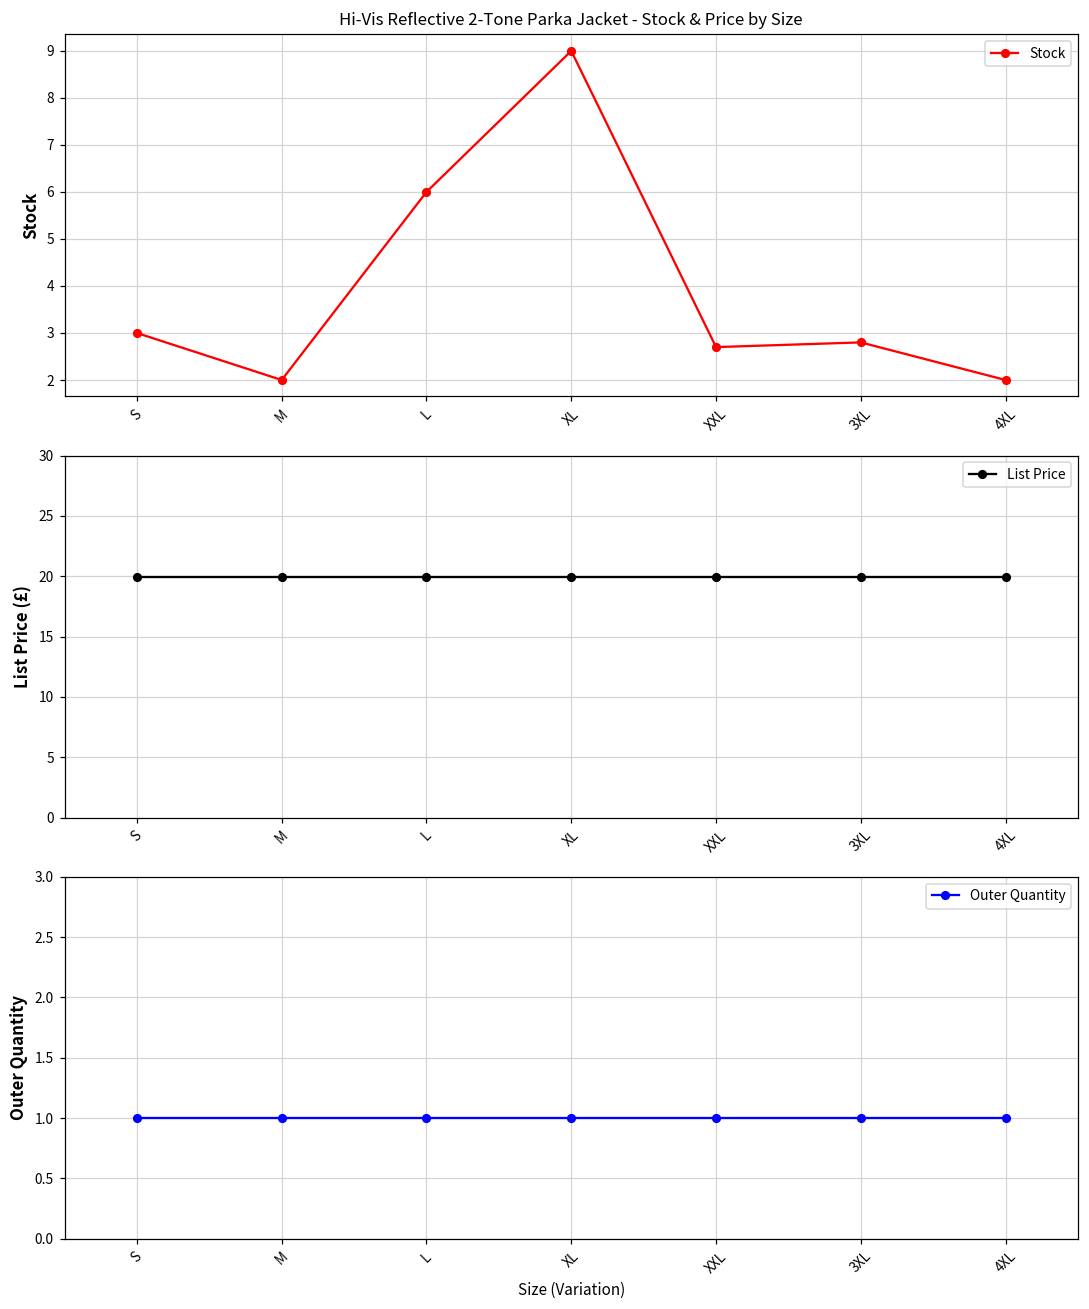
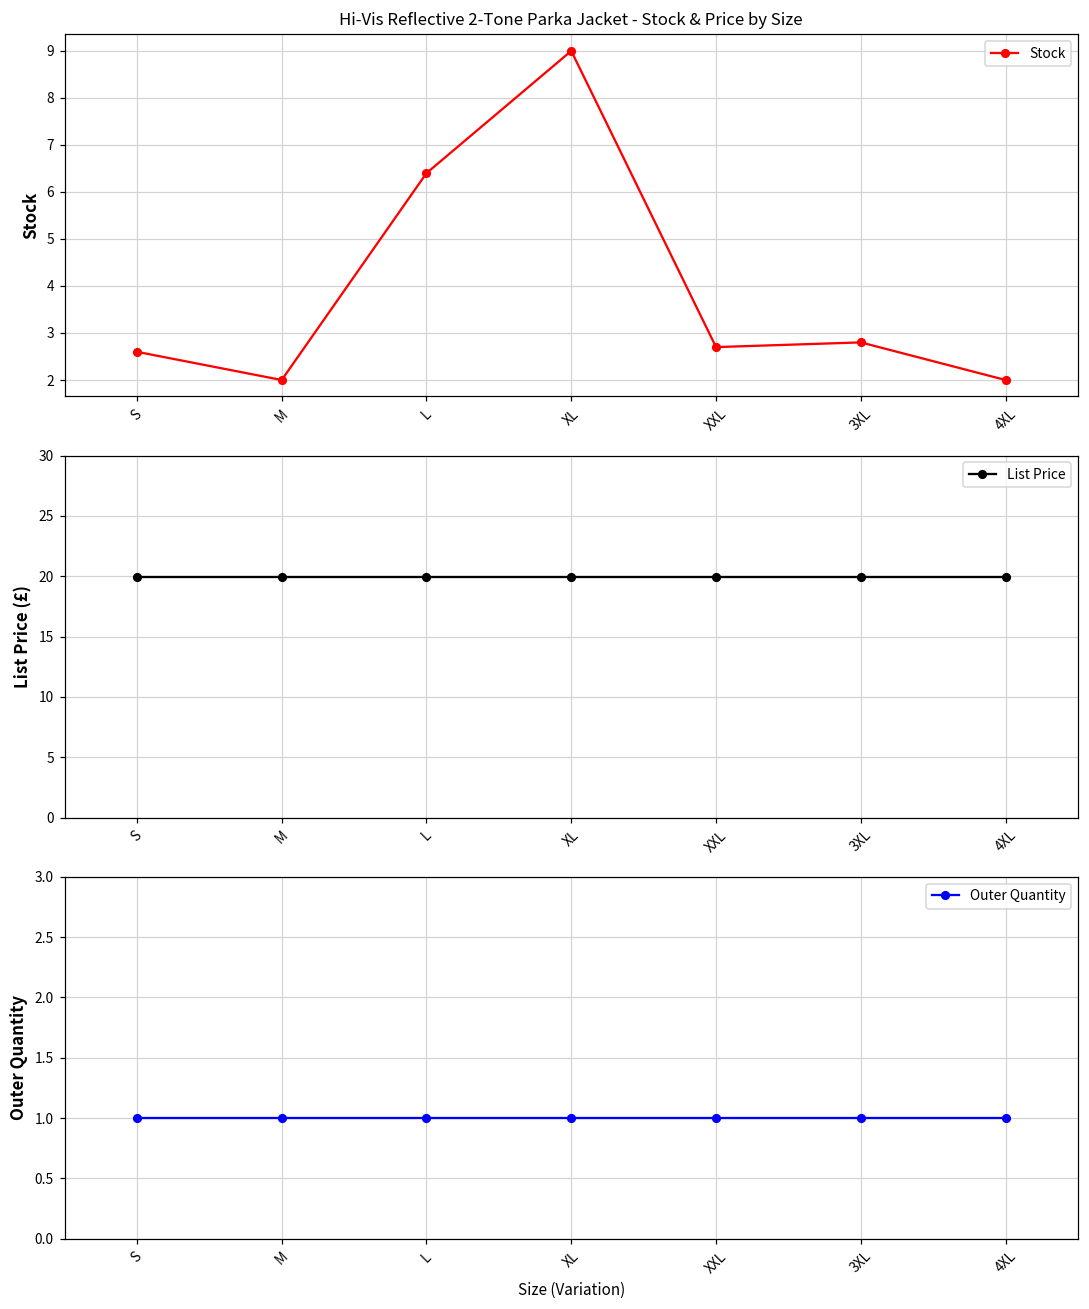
Hi-Vis Reflective 2-Tone Parka Jacket - Stock & Price by Size, S: 3.0 -> 2.6
Hi-Vis Reflective 2-Tone Parka Jacket - Stock & Price by Size, L: 6.0 -> 6.4
